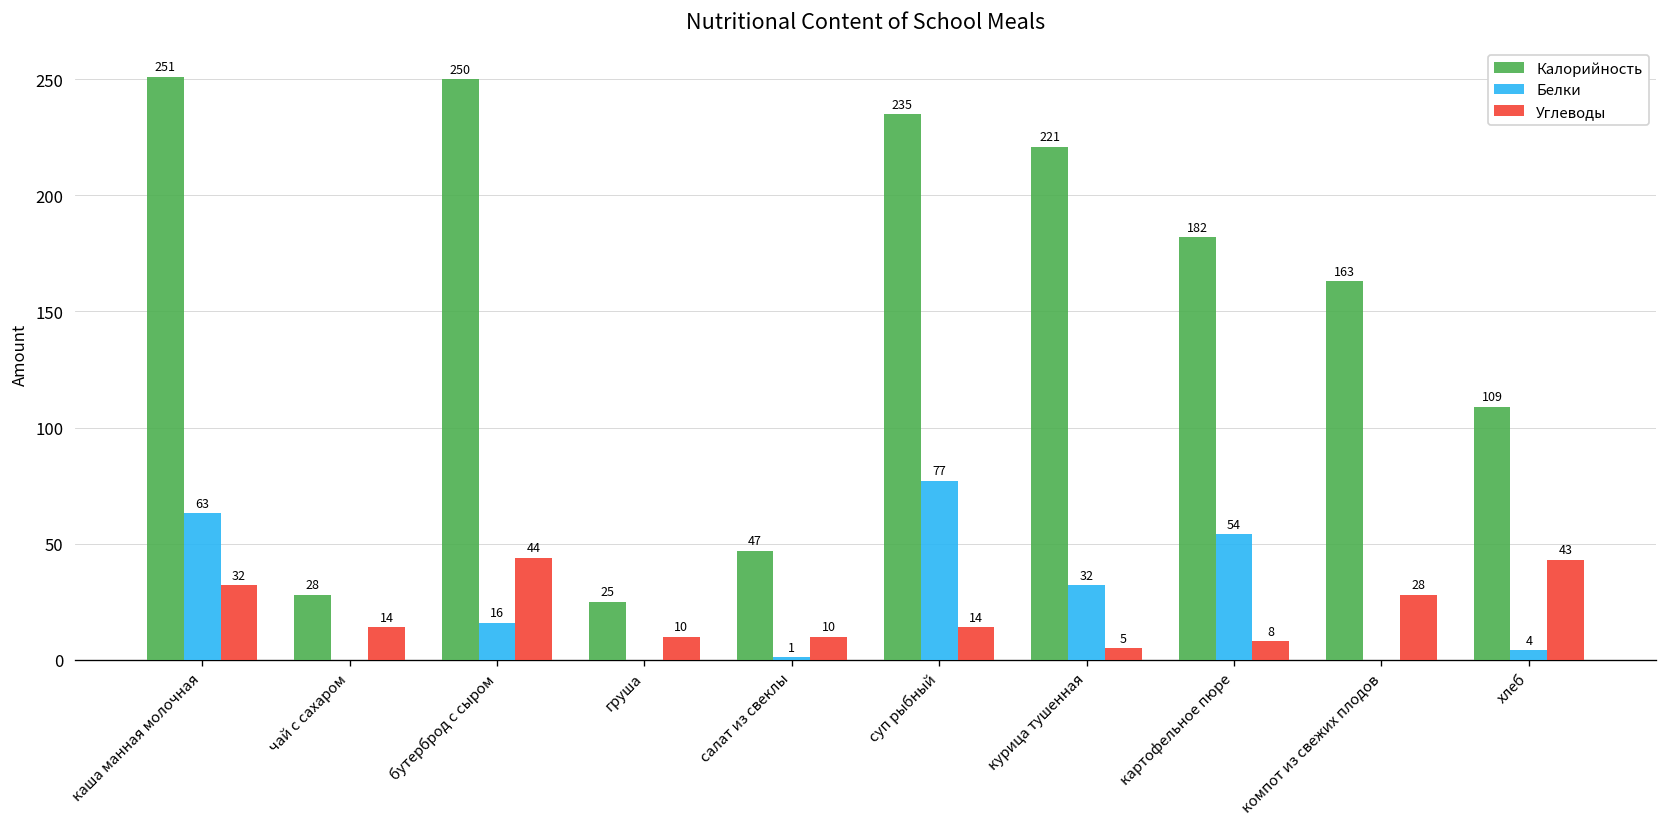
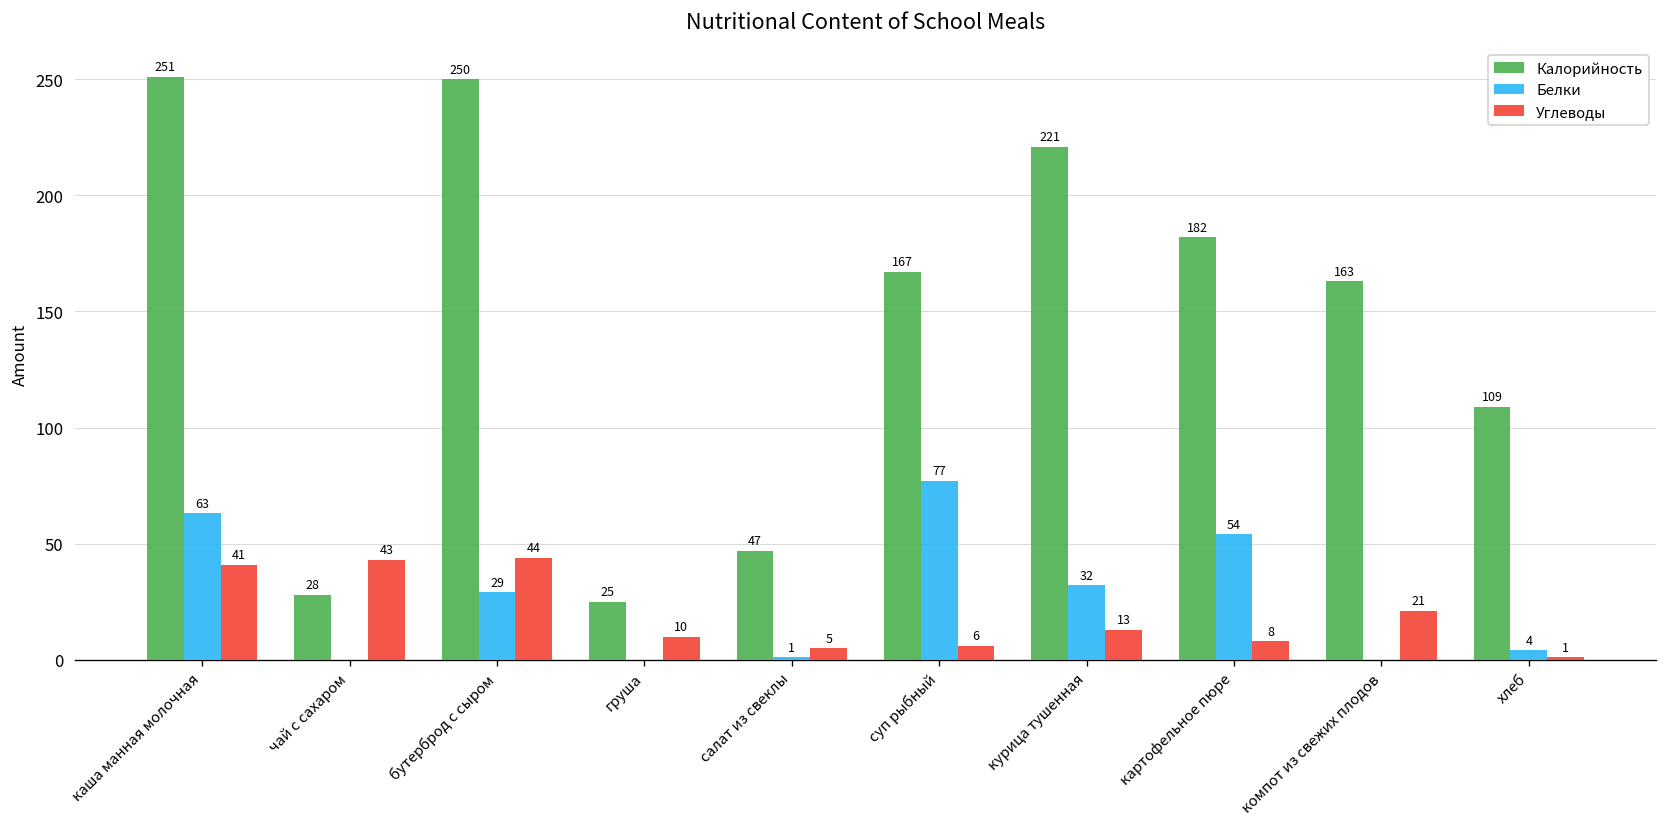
Углеводы, каша манная молочная: 32 -> 41
Углеводы, чай с сахаром: 14 -> 43
Белки, бутерброд с сыром: 16 -> 29
Углеводы, салат из свеклы: 10 -> 5
Калорийность, суп рыбный: 235 -> 167
Углеводы, суп рыбный: 14 -> 6
Углеводы, курица тушенная: 5 -> 13
Углеводы, компот из свежих плодов: 28 -> 21
Углеводы, хлеб: 43 -> 1
